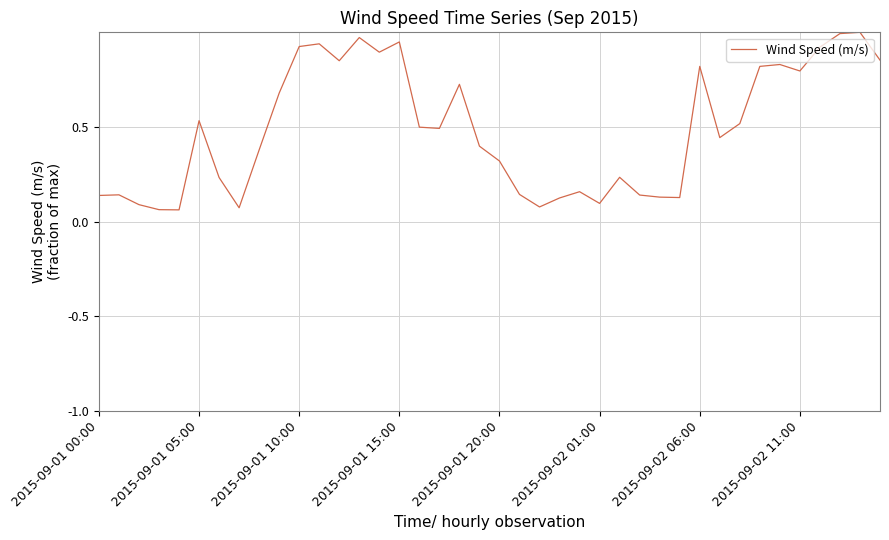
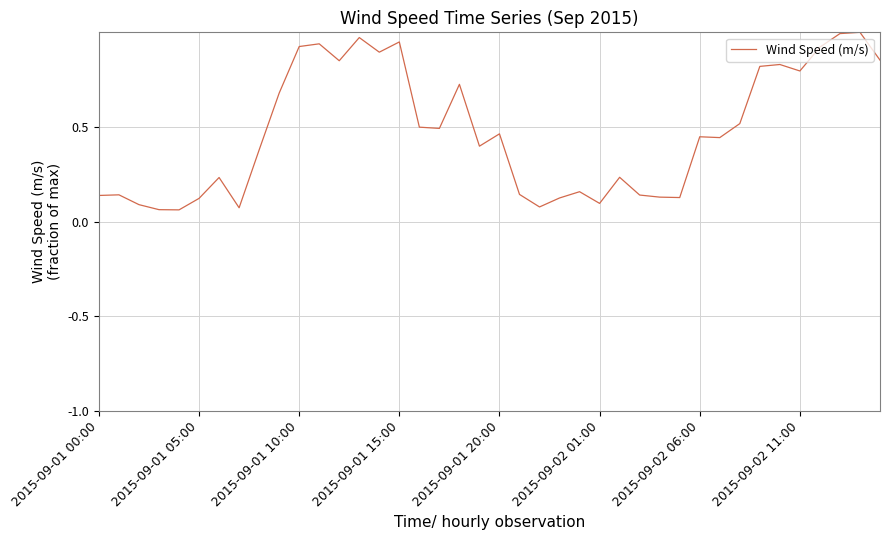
2015-09-01 05:00: 0.53 -> 0.12
2015-09-01 20:00: 0.32 -> 0.46
2015-09-02 06:00: 0.82 -> 0.45
